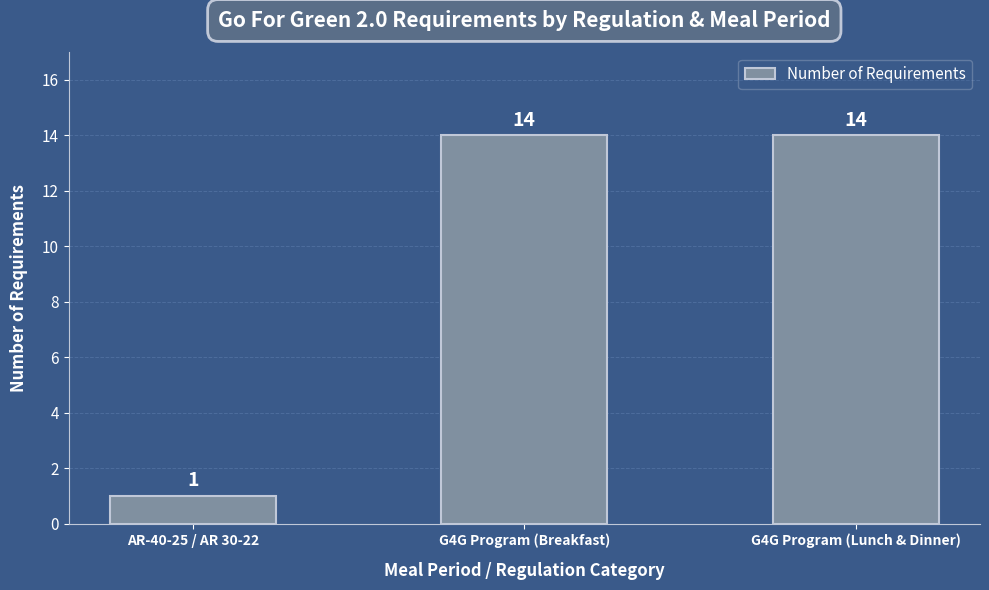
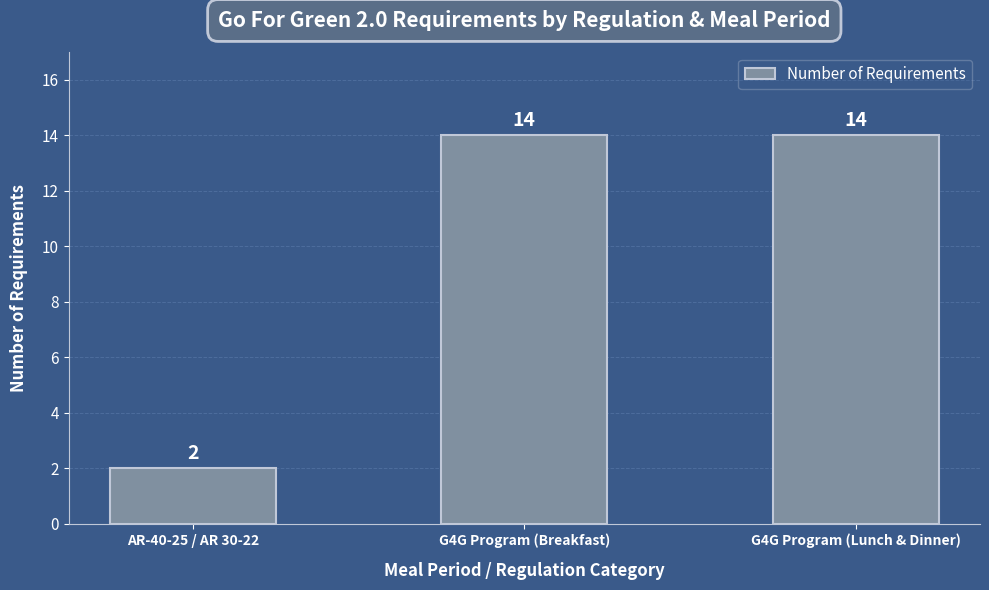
AR-40-25 / AR 30-22: 1 -> 2
